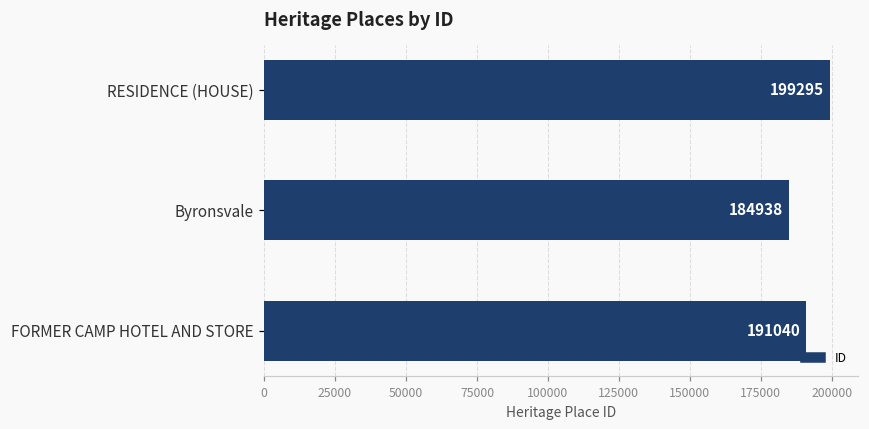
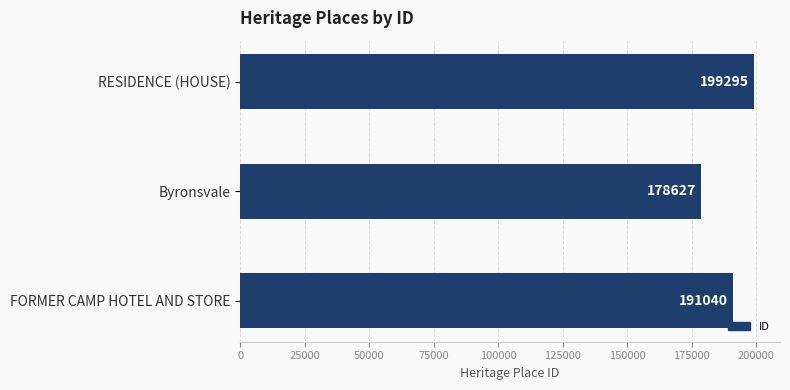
Byronsvale: 184938 -> 178627
